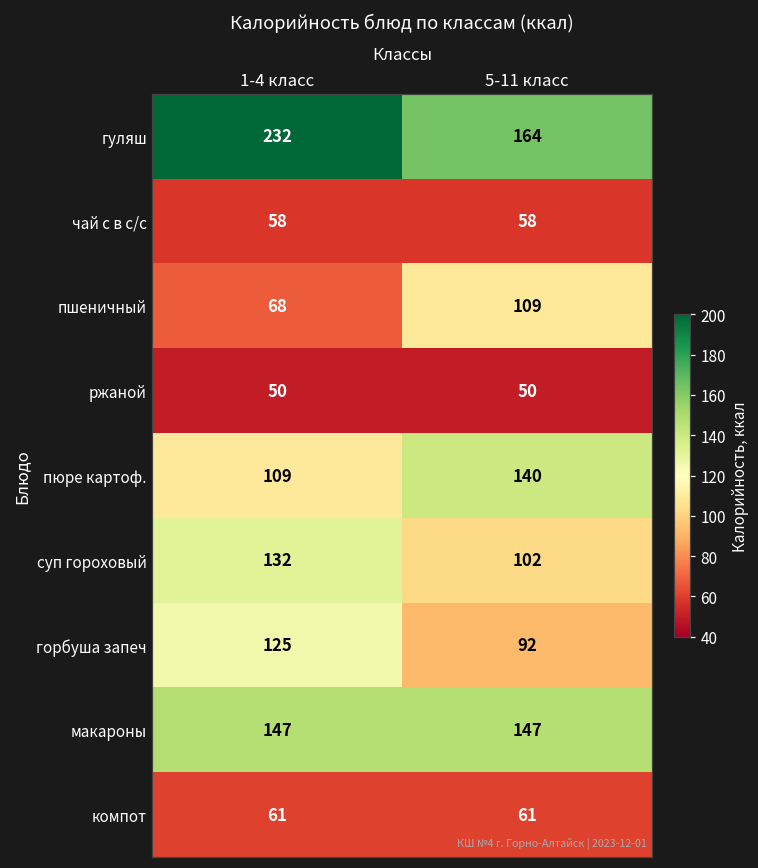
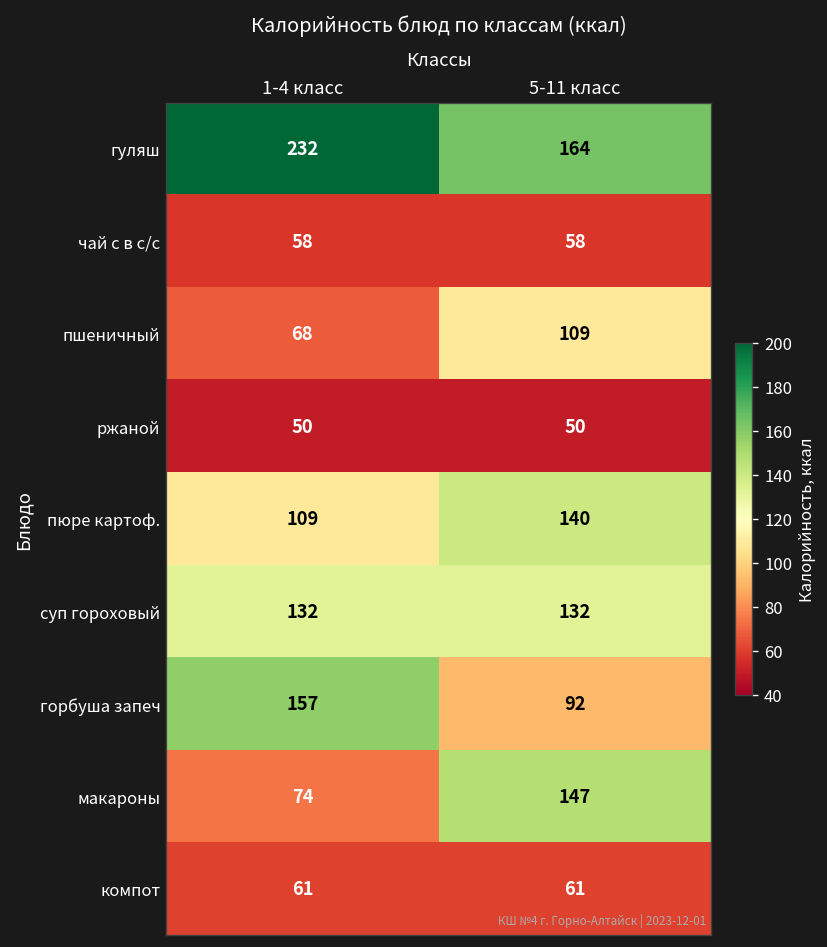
суп гороховый, 5-11 класс: 102 -> 132
горбуша запеч, 1-4 класс: 125 -> 157
макароны, 1-4 класс: 147 -> 74
